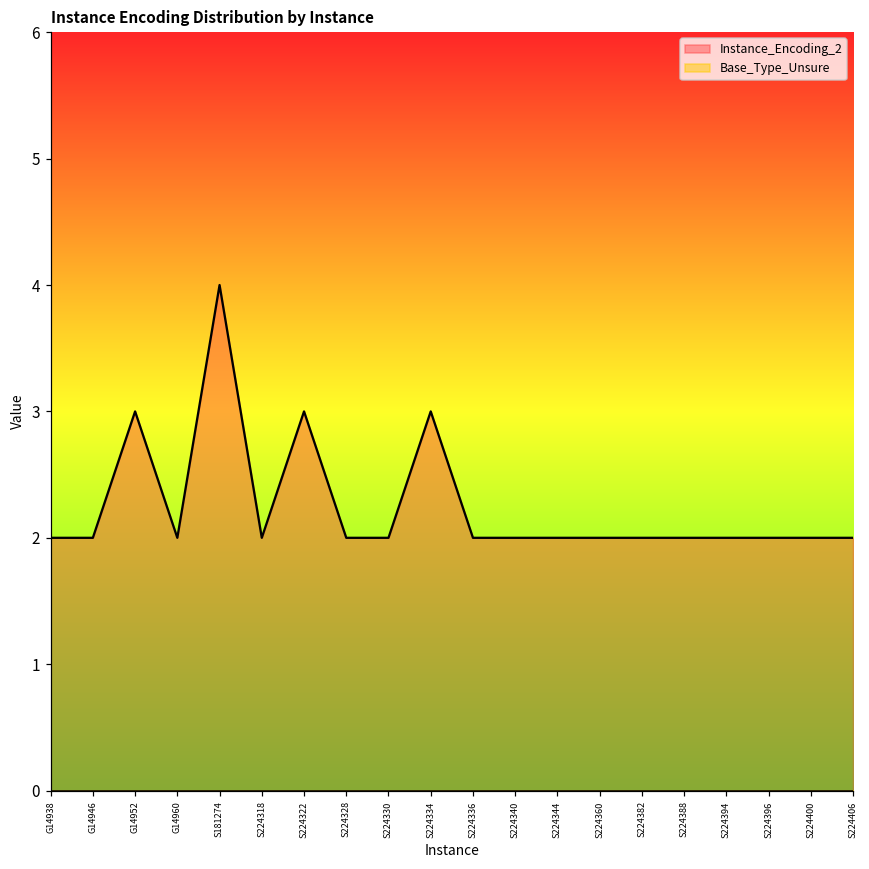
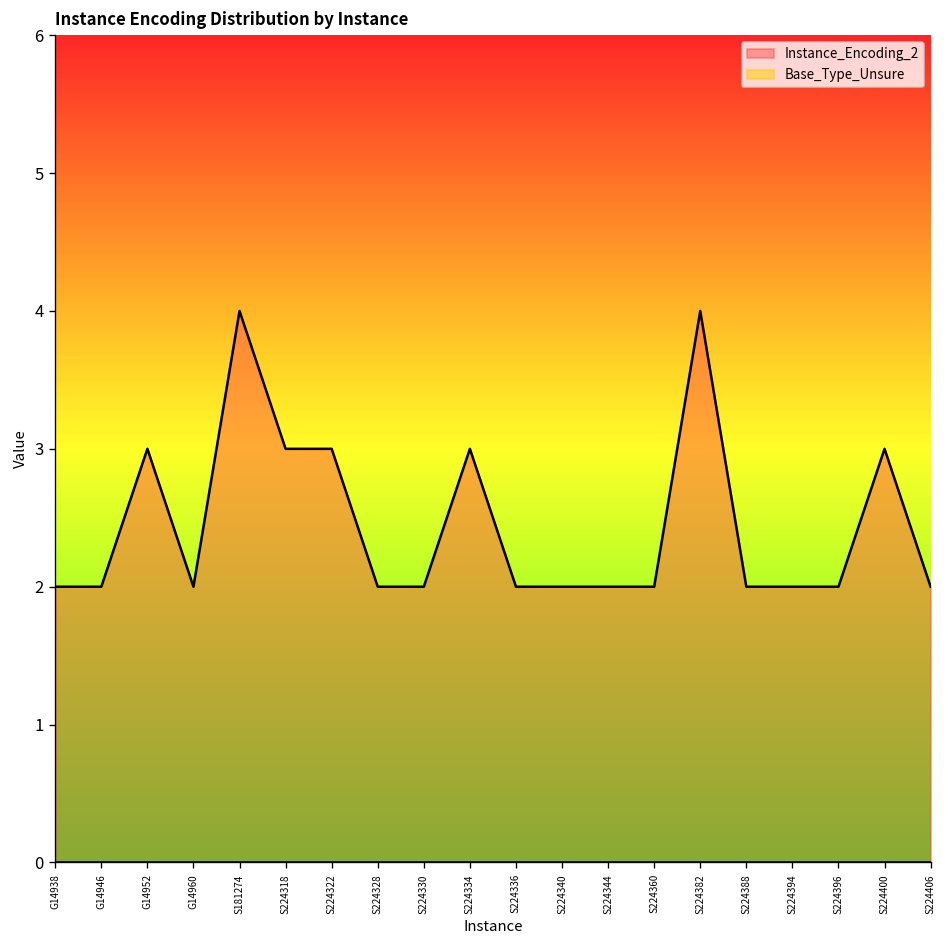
Instance_Encoding_2, S224318: 2 -> 3
Instance_Encoding_2, S224382: 2 -> 4
Instance_Encoding_2, S224400: 2 -> 3
